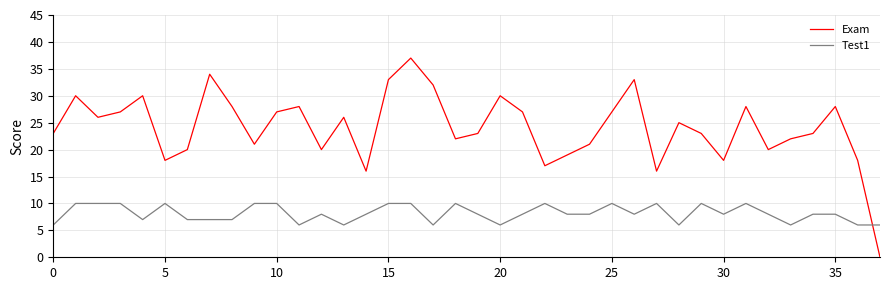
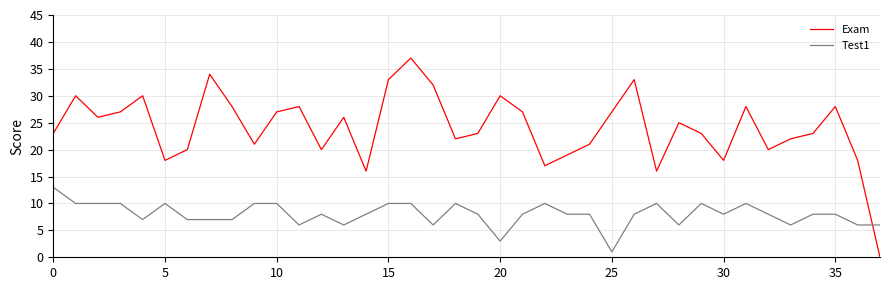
Test1, 0: 6 -> 13
Test1, 20: 6 -> 3
Test1, 25: 10 -> 1
